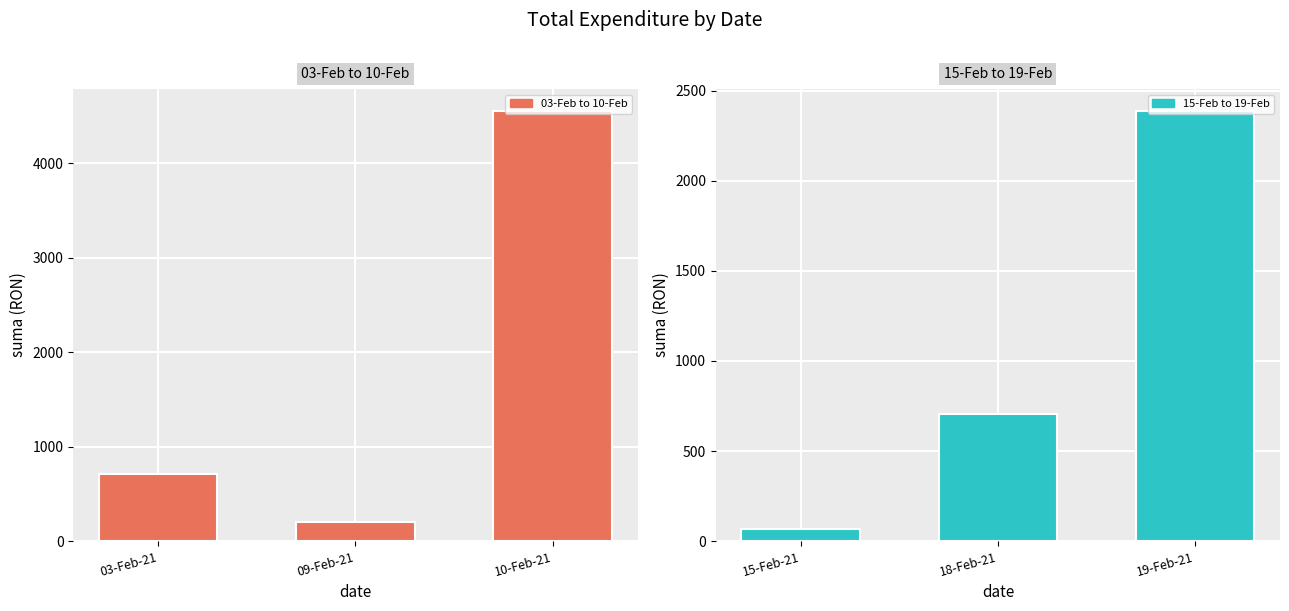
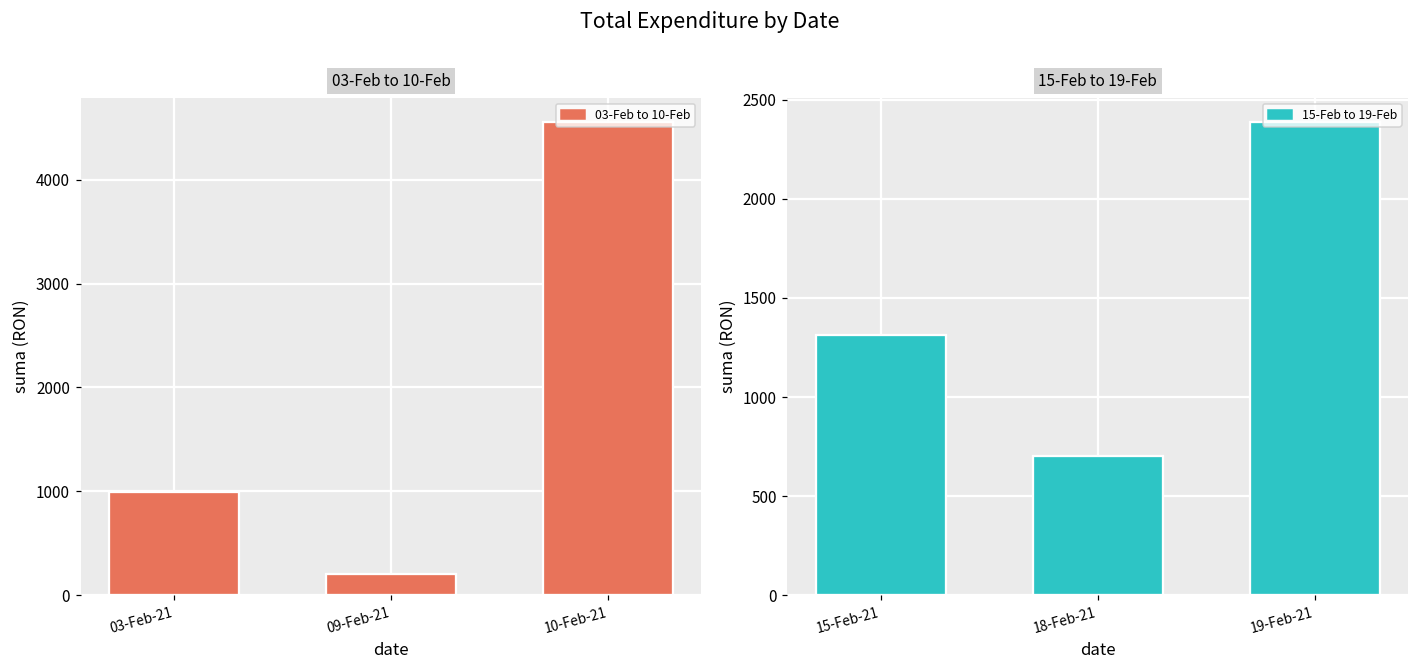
03-Feb to 10-Feb, 03-Feb-21: 700 -> 1000
15-Feb to 19-Feb, 15-Feb-21: 70 -> 1310
